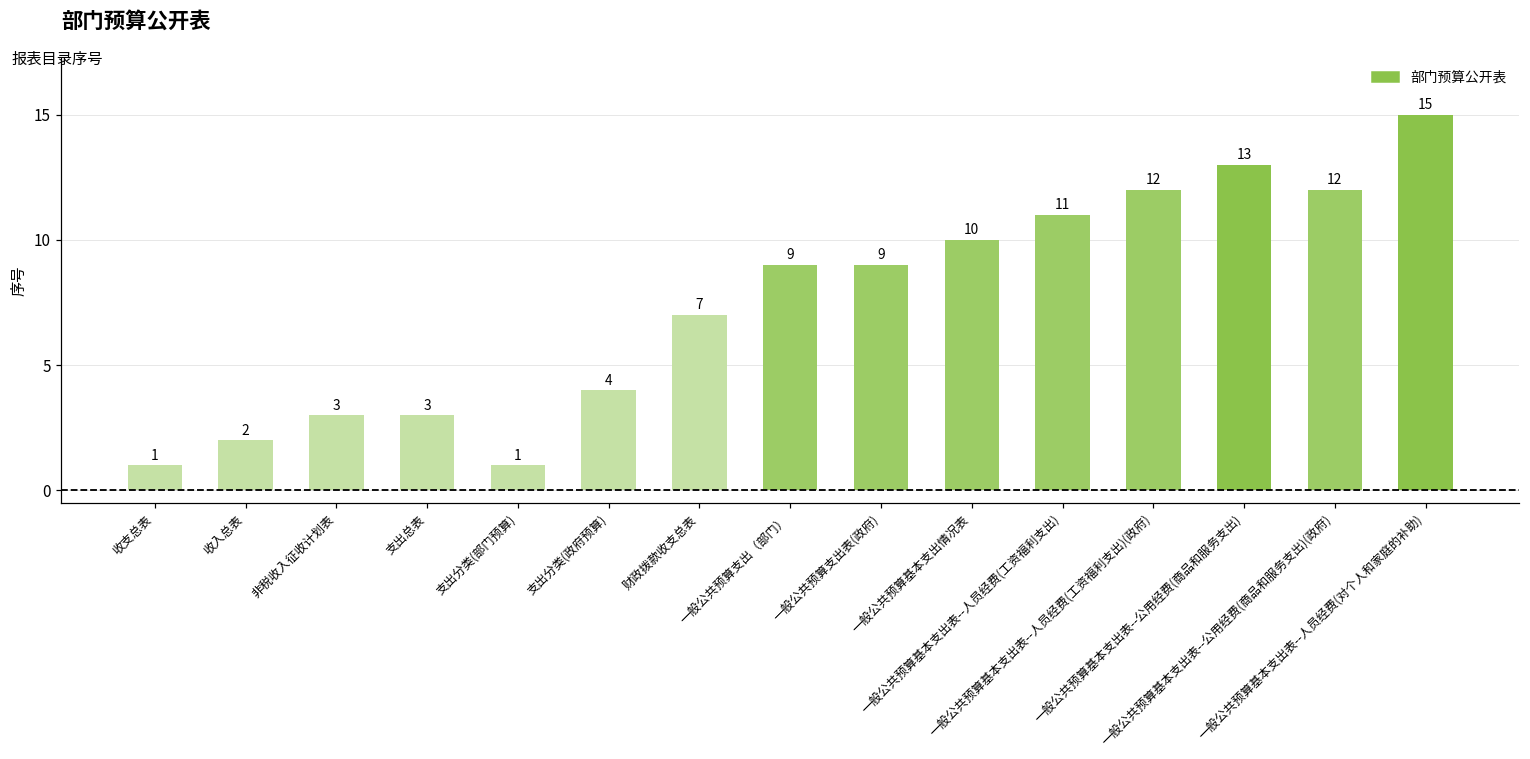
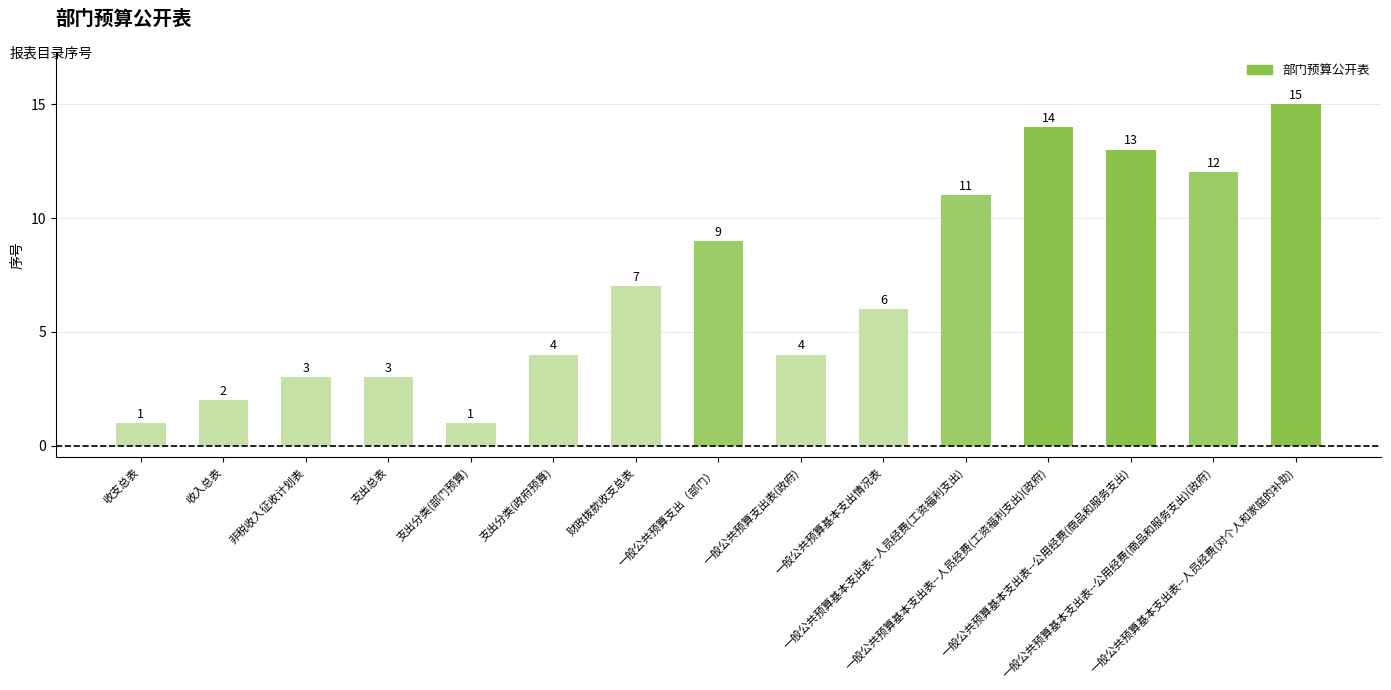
一般公共预算支出表(政府): 9 -> 4
一般公共预算基本支出情况表: 10 -> 6
一般公共预算基本支出表--人员经费(工资福利支出)(政府): 12 -> 14
